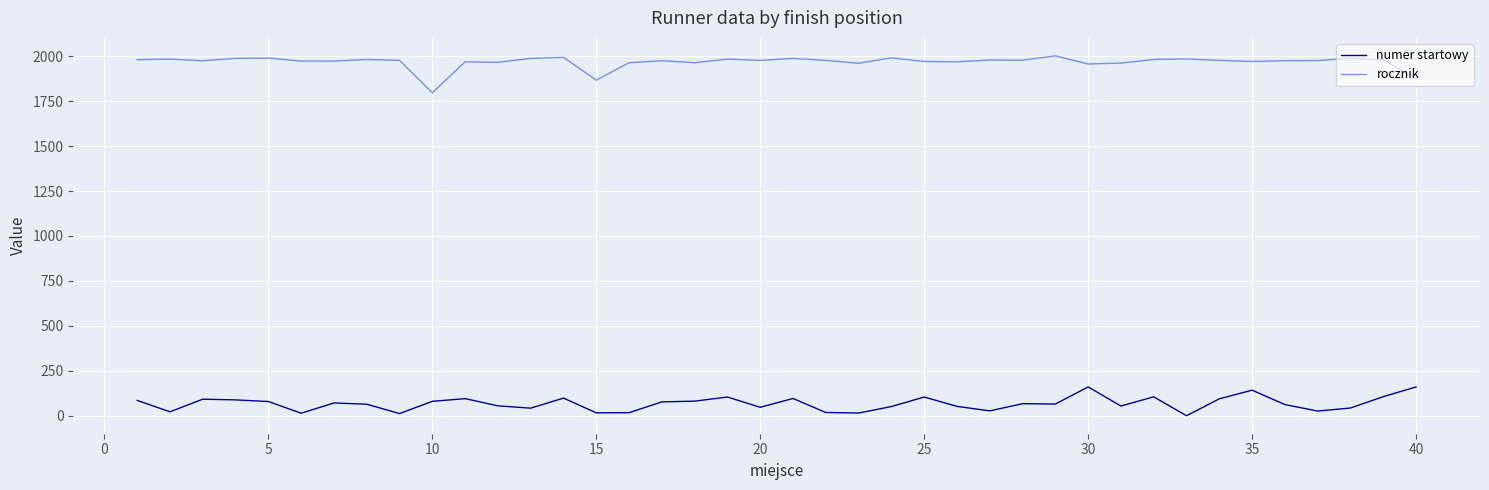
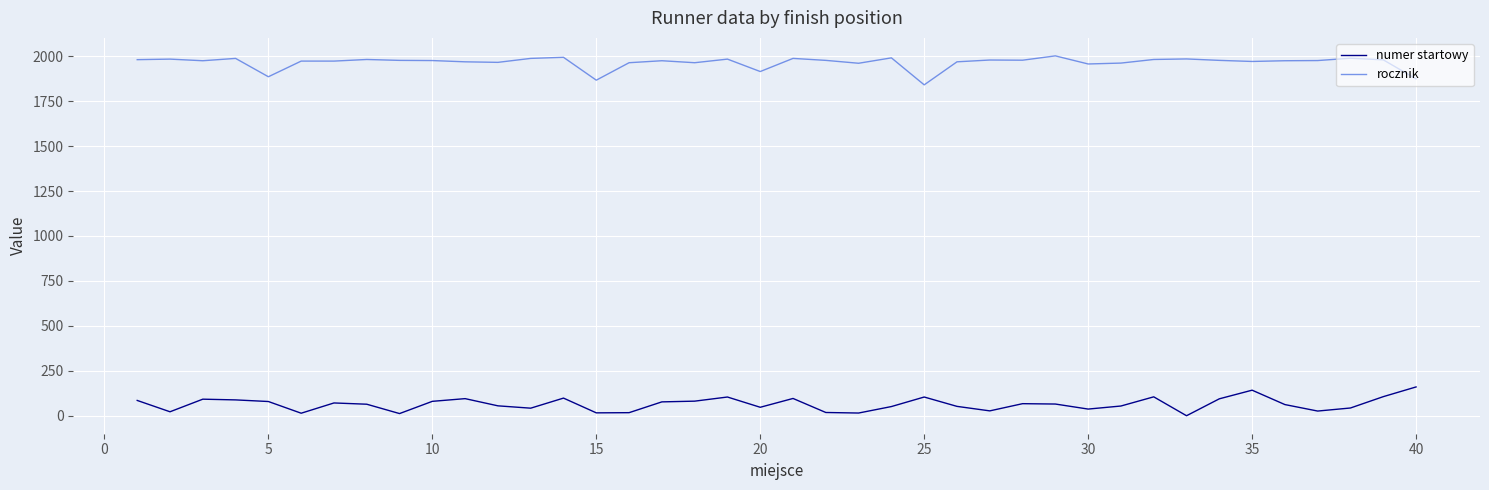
rocznik, 5: 1990 -> 1890
rocznik, 10: 1800 -> 1980
rocznik, 20: 1980 -> 1910
rocznik, 25: 1970 -> 1840
numer startowy, 30: 160 -> 40
